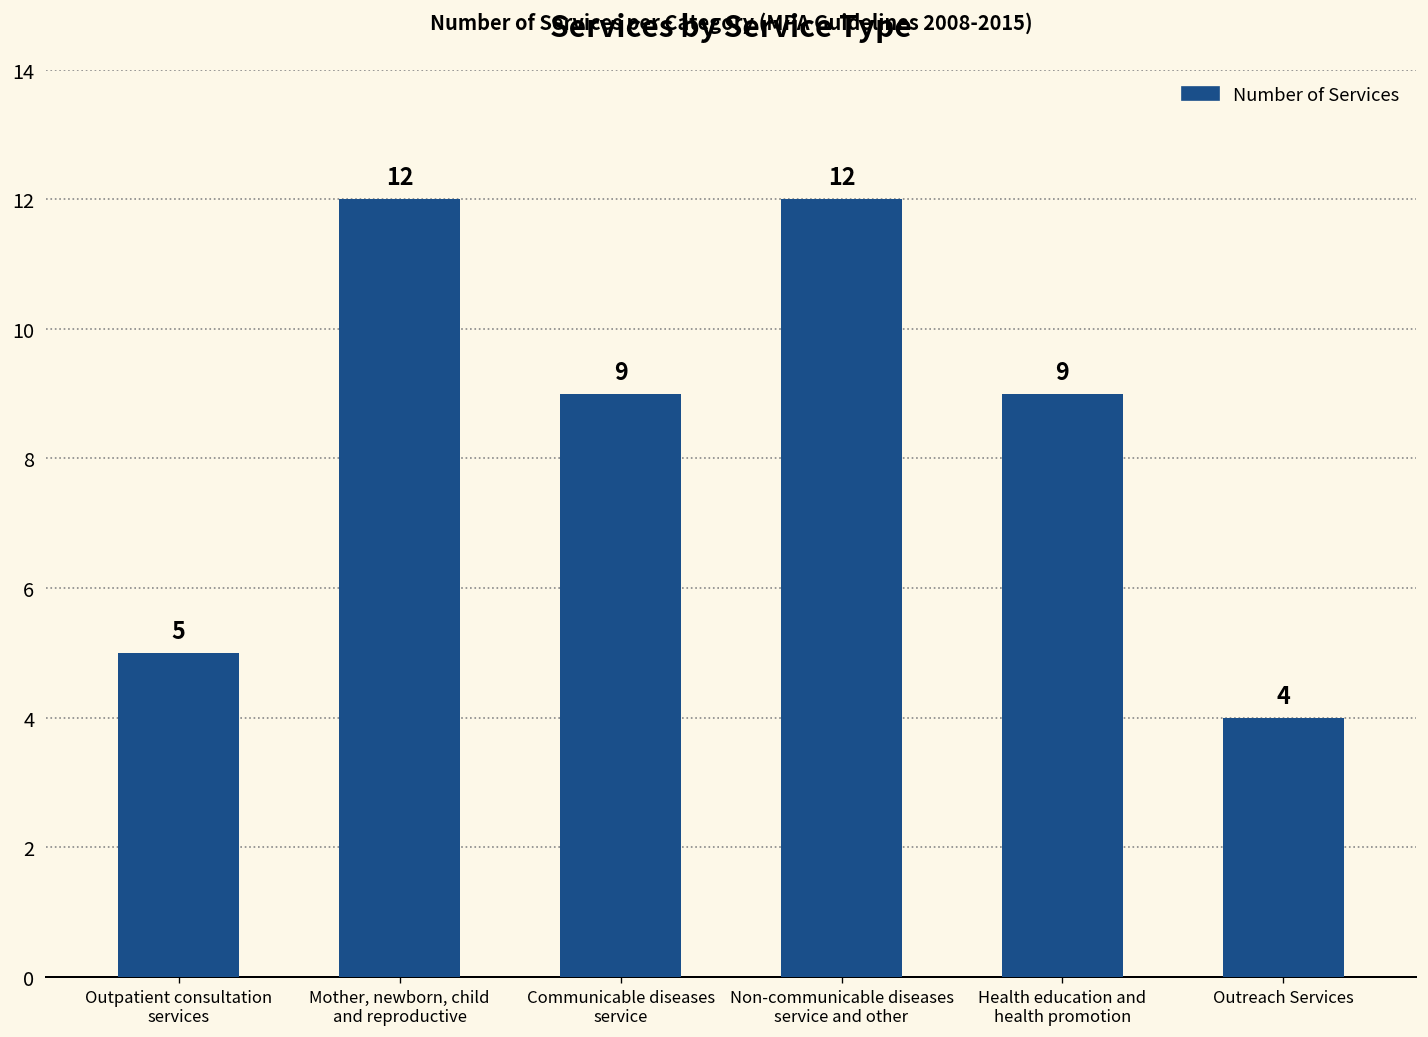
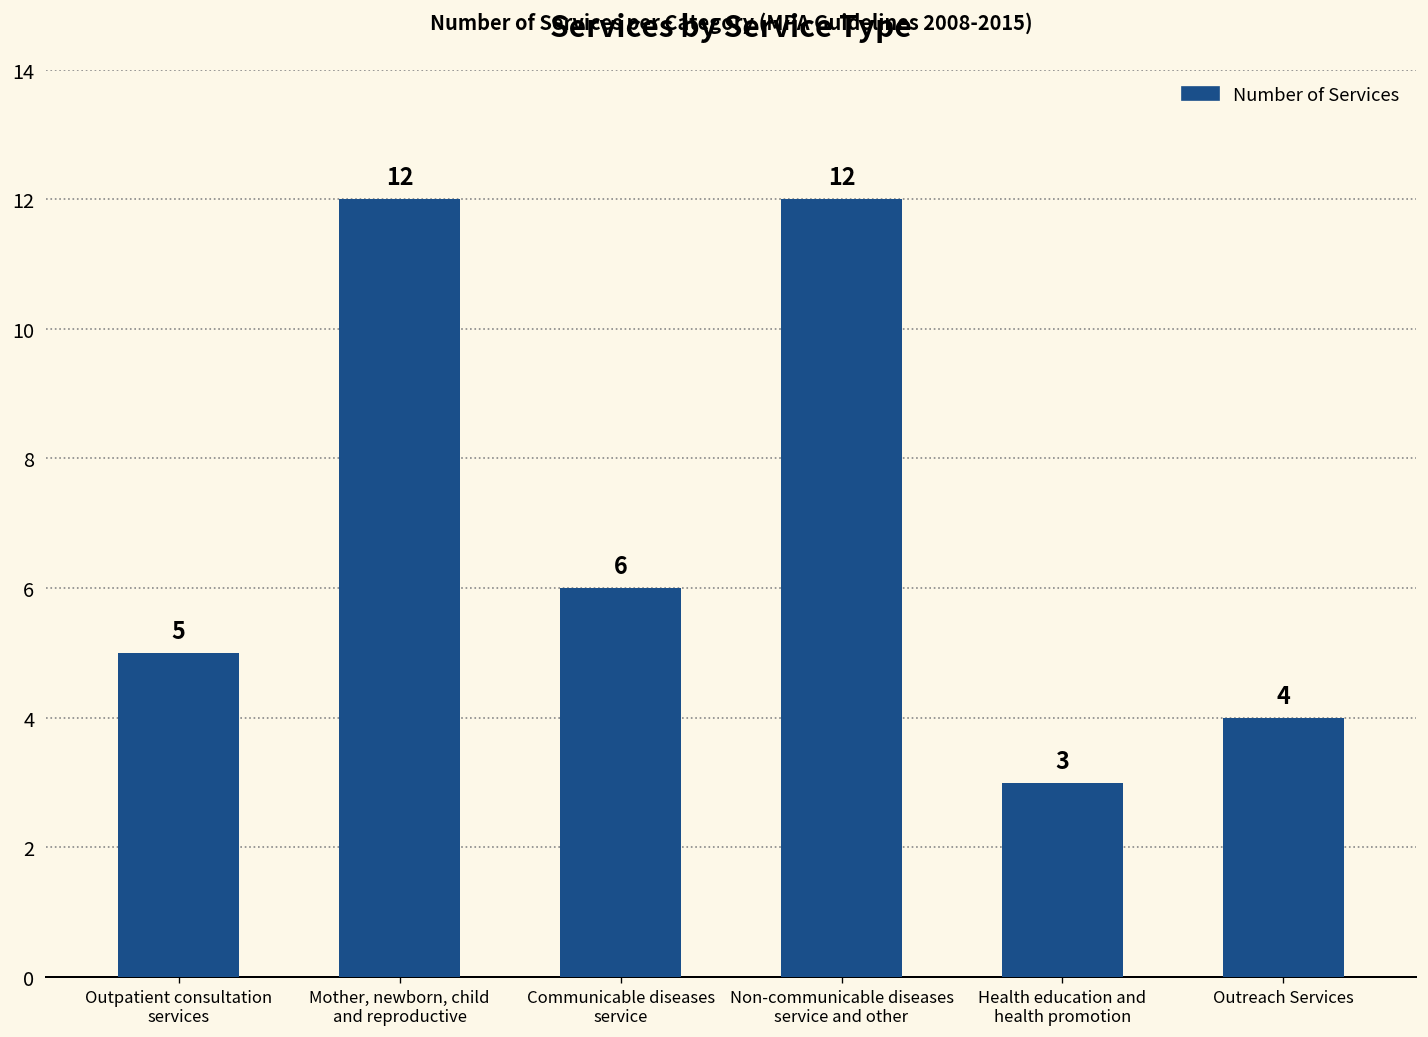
Communicable diseases service: 9 -> 6
Health education and health promotion: 9 -> 3
